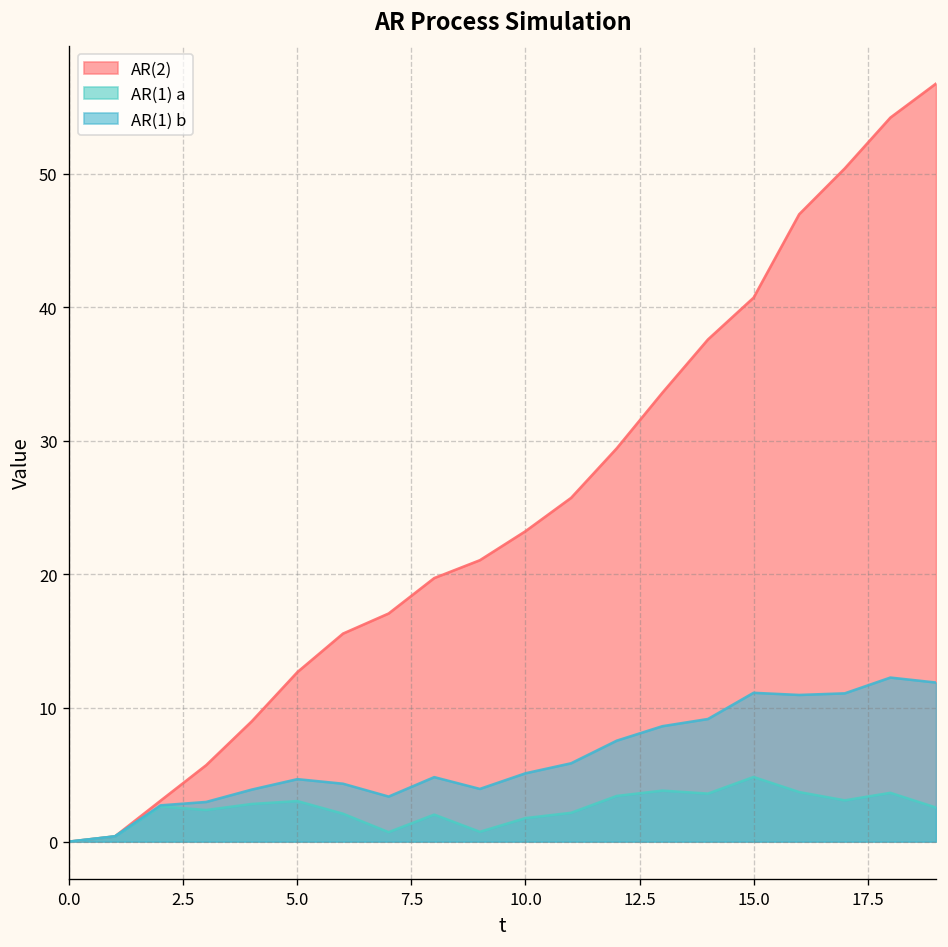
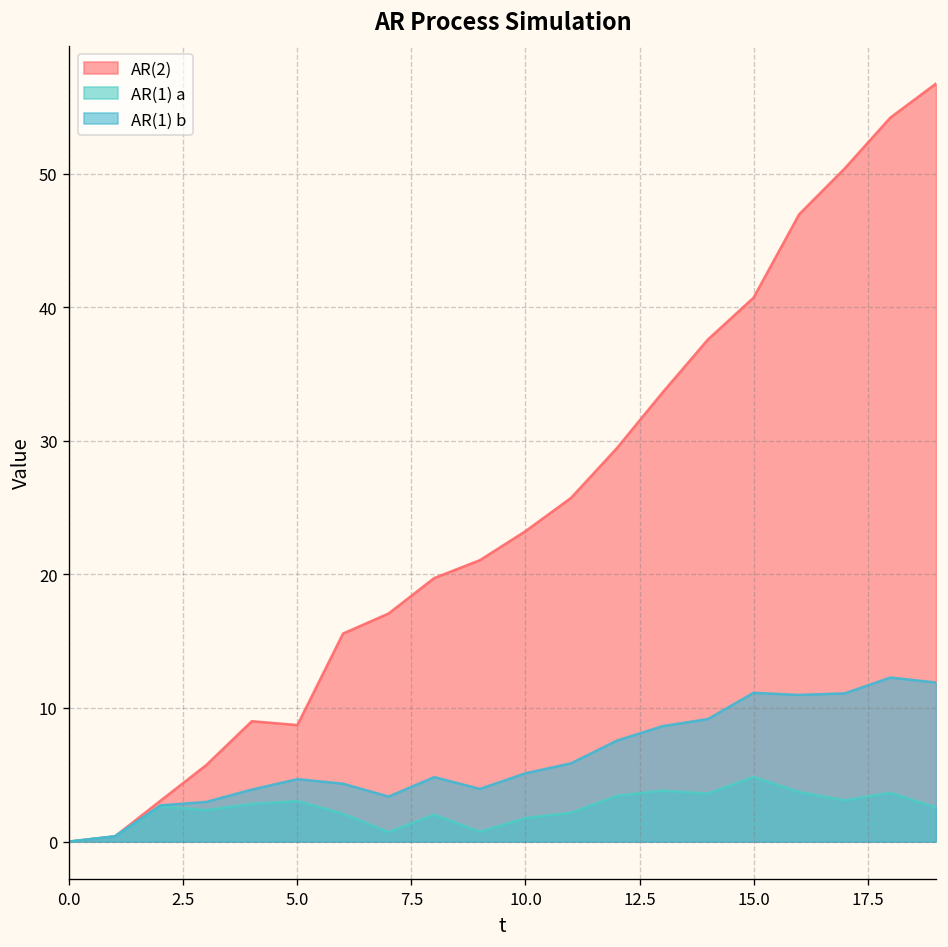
AR(2), 5.0: 12.7 -> 8.7
